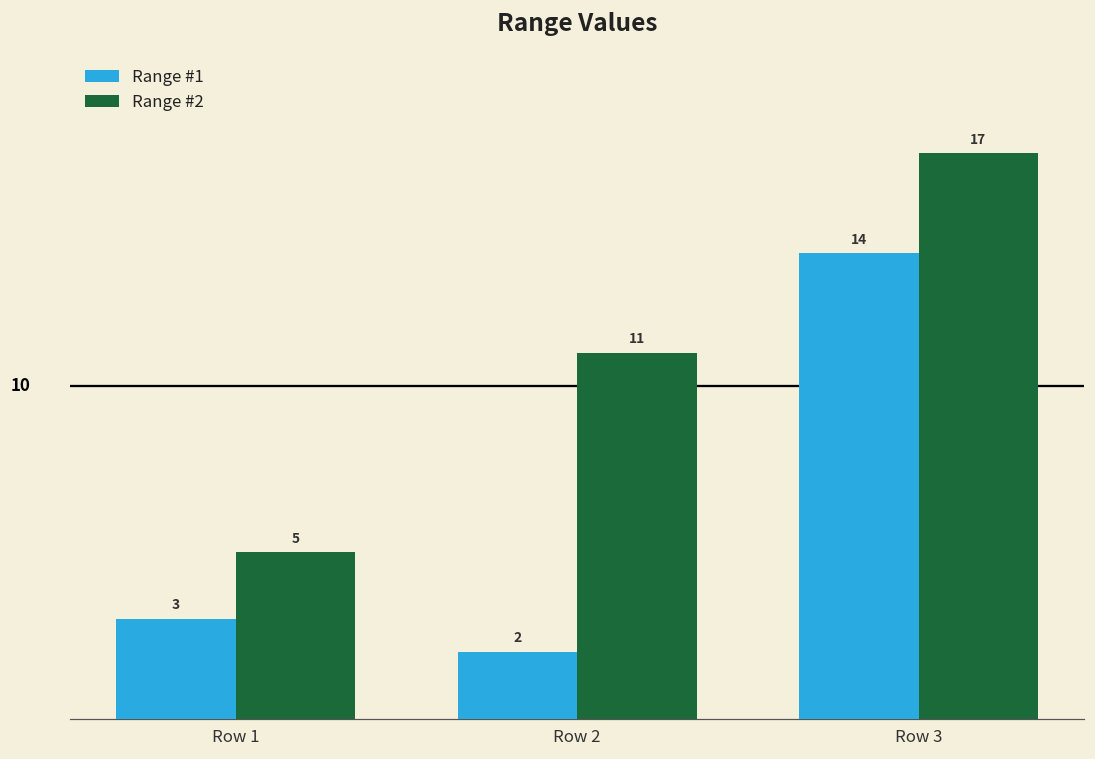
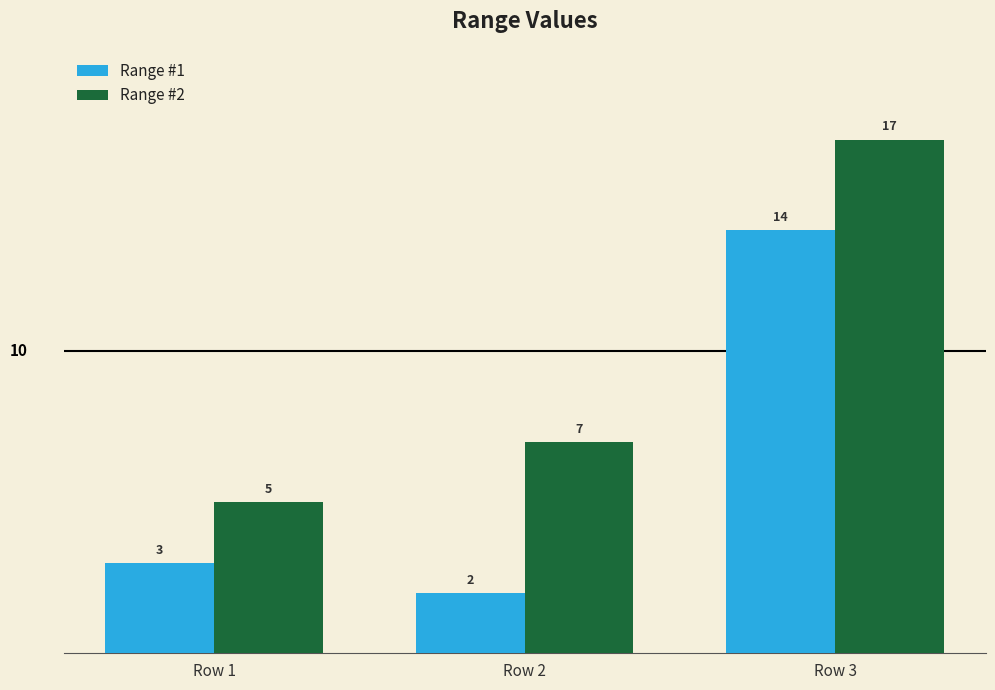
Range #2, Row 2: 11 -> 7
